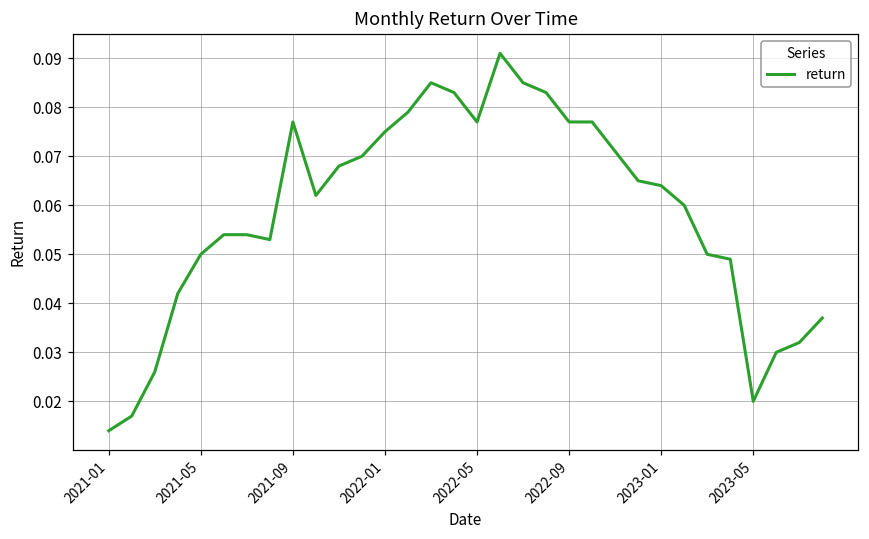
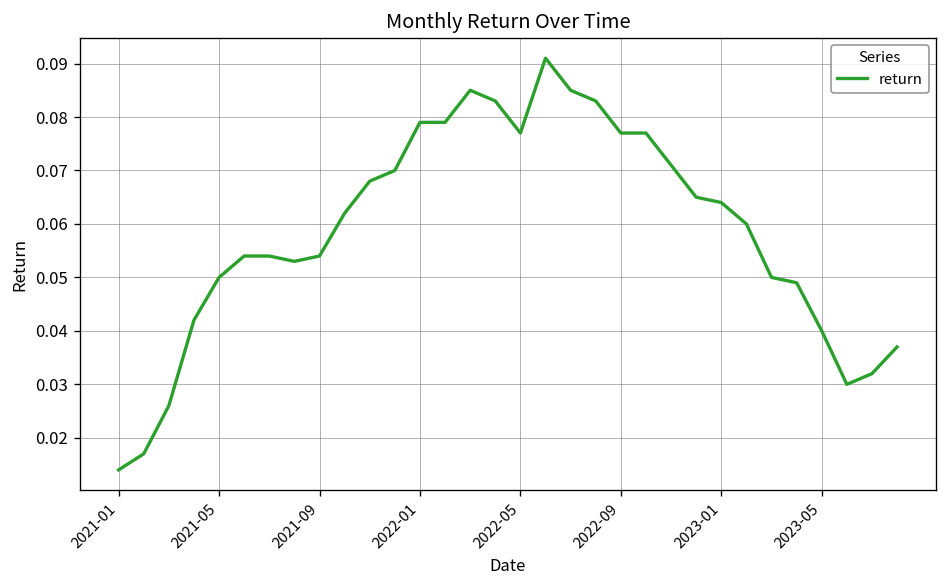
2021-09: 0.077 -> 0.054
2022-01: 0.075 -> 0.079
2023-05: 0.02 -> 0.04
